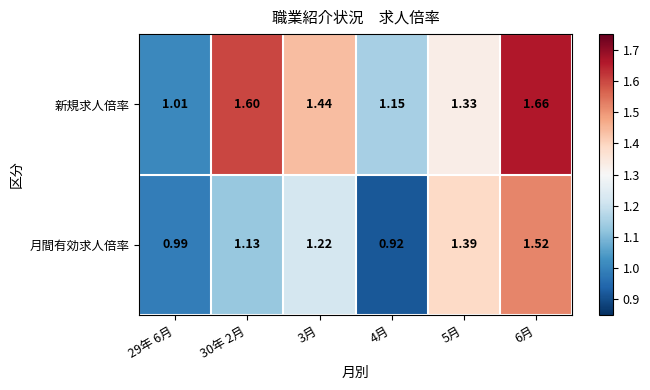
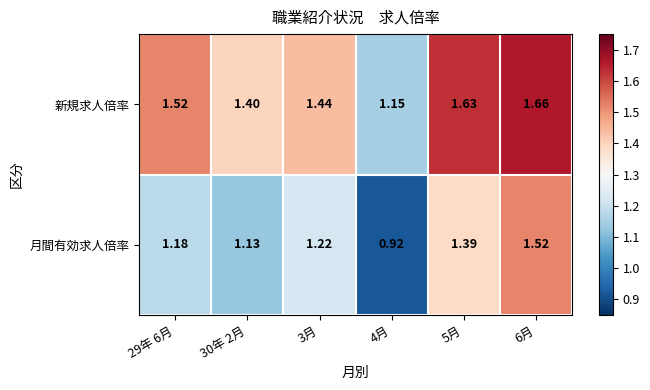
新規求人倍率, 29年 6月: 1.01 -> 1.52
新規求人倍率, 30年 2月: 1.60 -> 1.40
新規求人倍率, 5月: 1.33 -> 1.63
月間有効求人倍率, 29年 6月: 0.99 -> 1.18
